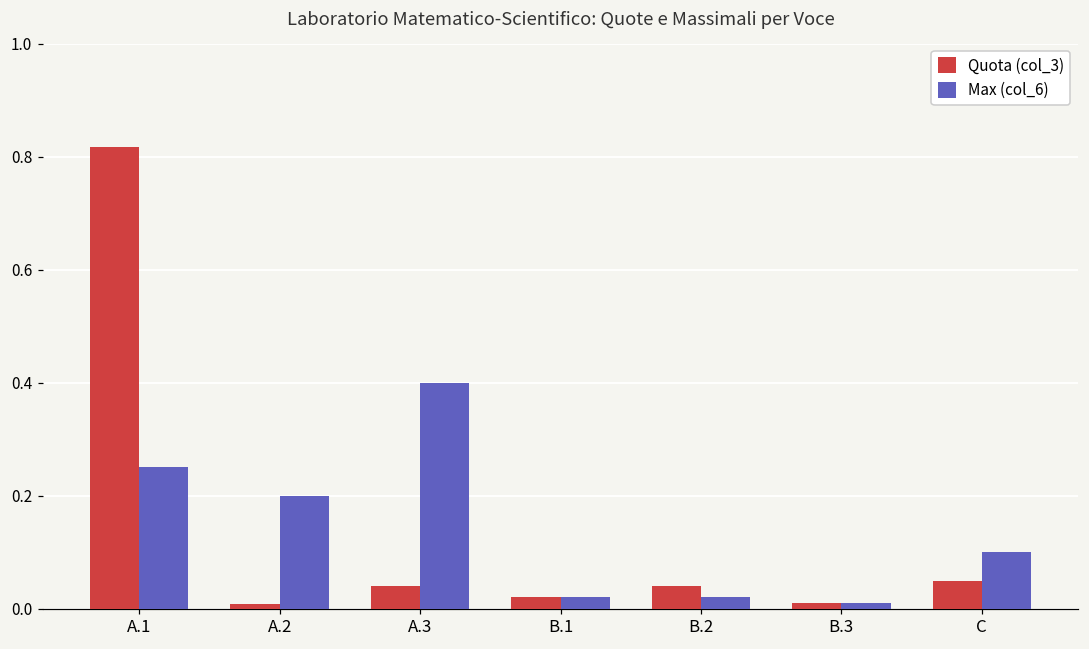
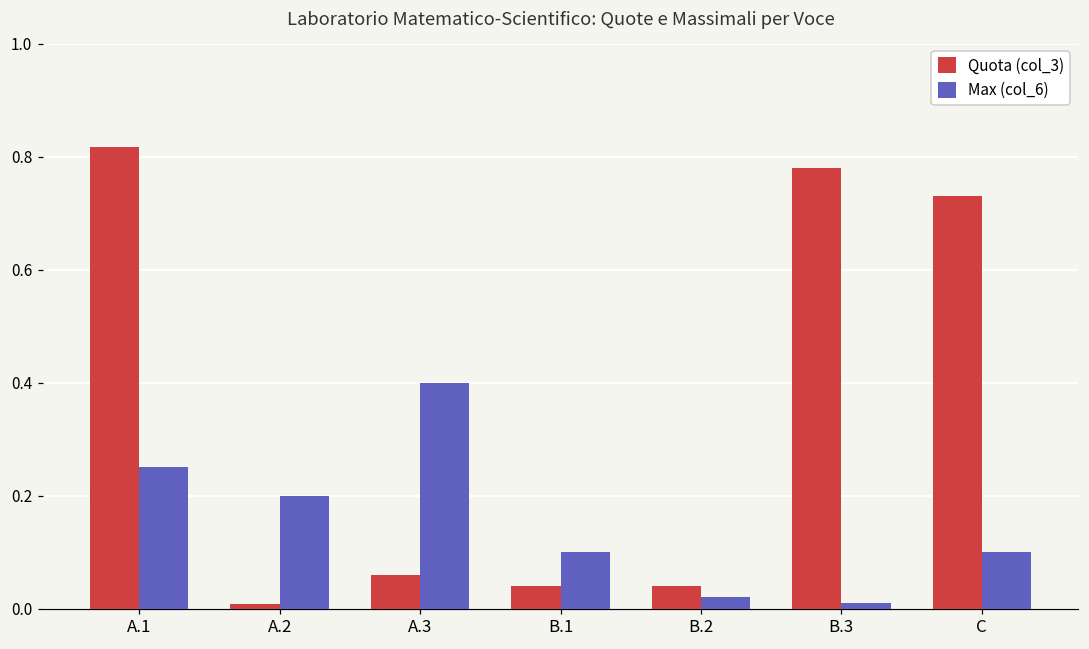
Quota (col_3), A.3: 0.04 -> 0.06
Quota (col_3), B.1: 0.02 -> 0.04
Max (col_6), B.1: 0.02 -> 0.10
Quota (col_3), B.3: 0.01 -> 0.78
Quota (col_3), C: 0.05 -> 0.73
